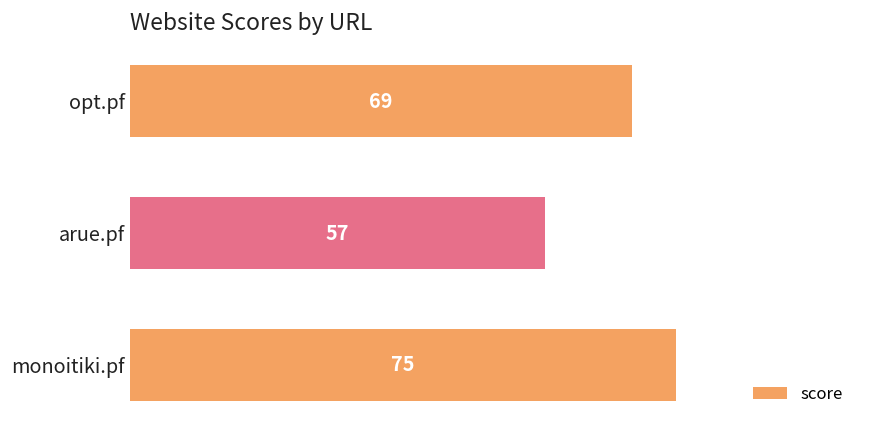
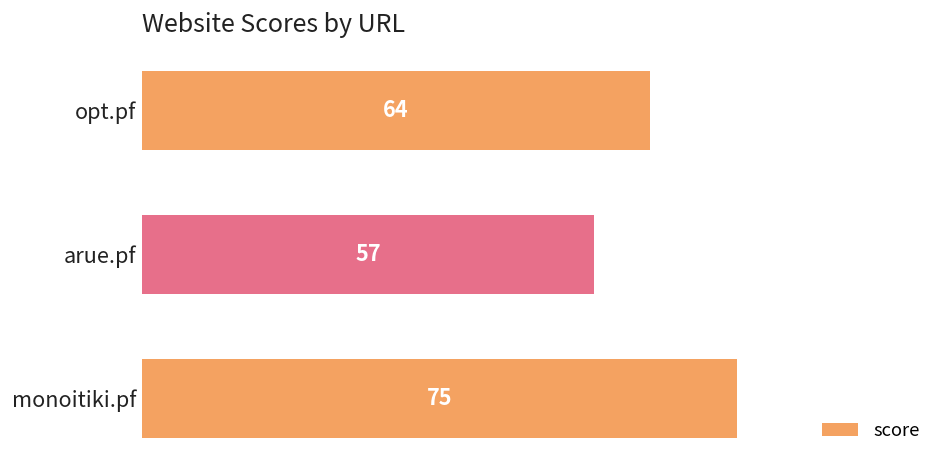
opt.pf: 69 -> 64
